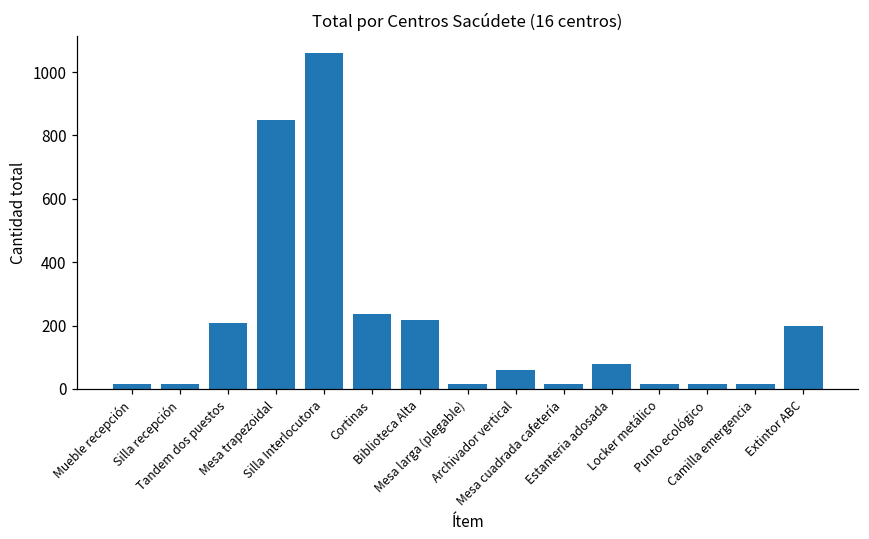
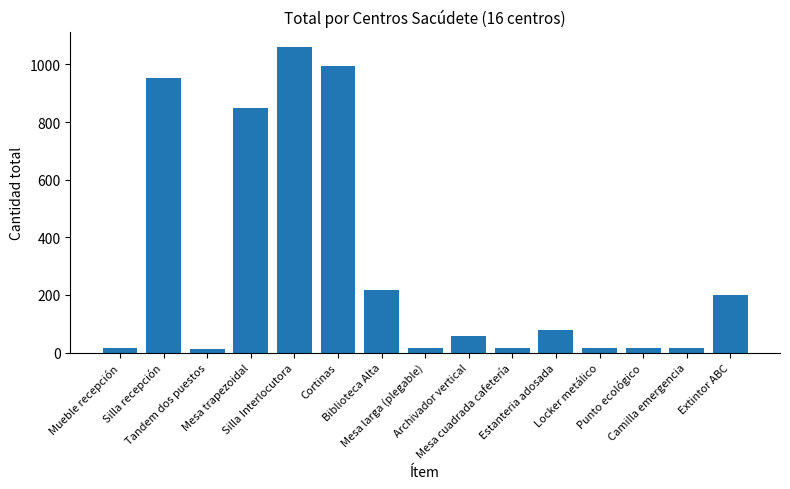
Silla recepción: 20 -> 950
Tandem dos puestos: 210 -> 10
Cortinas: 240 -> 990
